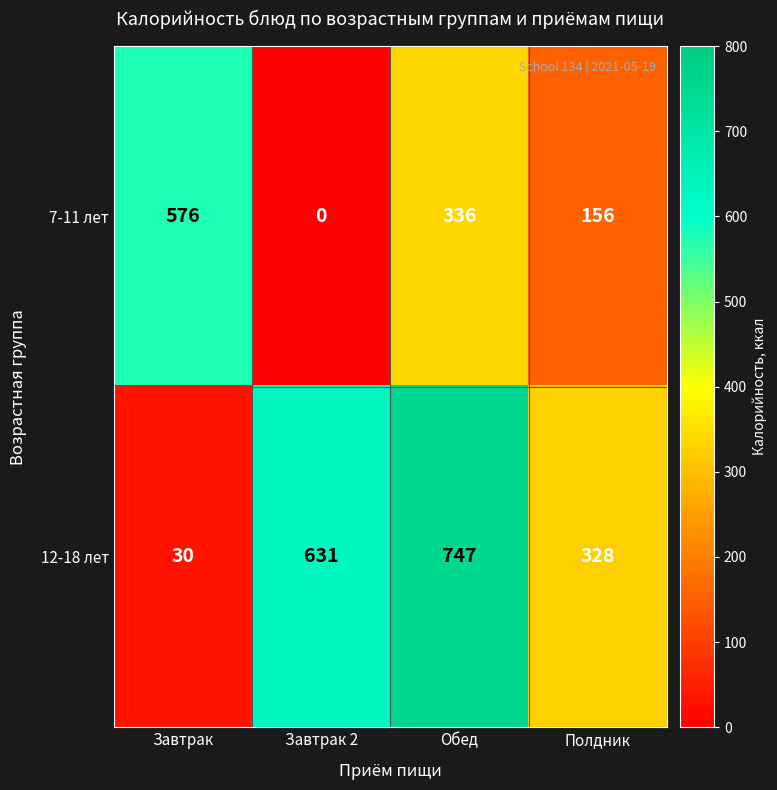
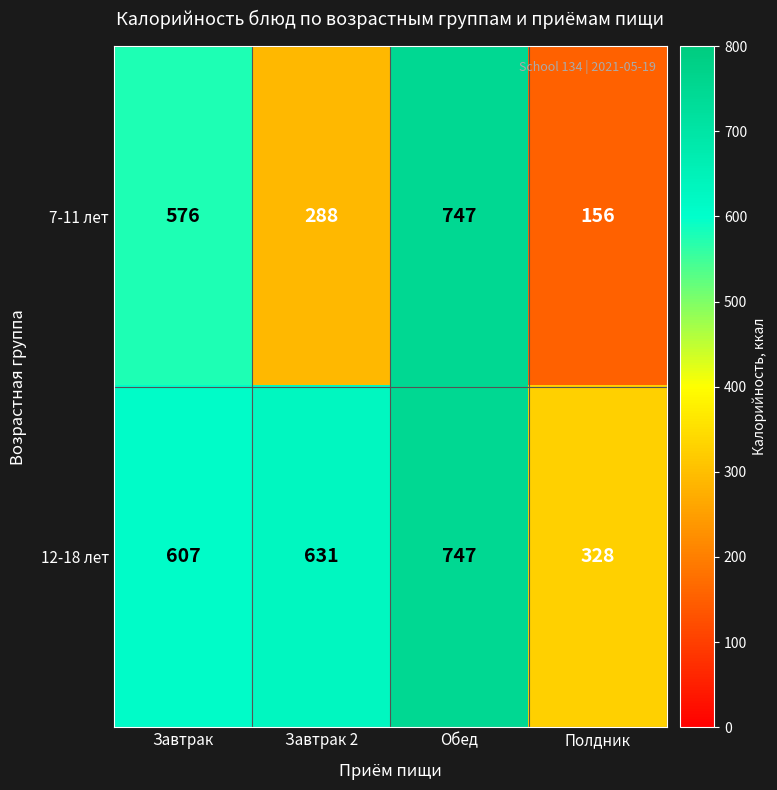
7-11 лет, Завтрак 2: 0 -> 288
7-11 лет, Обед: 336 -> 747
12-18 лет, Завтрак: 30 -> 607
